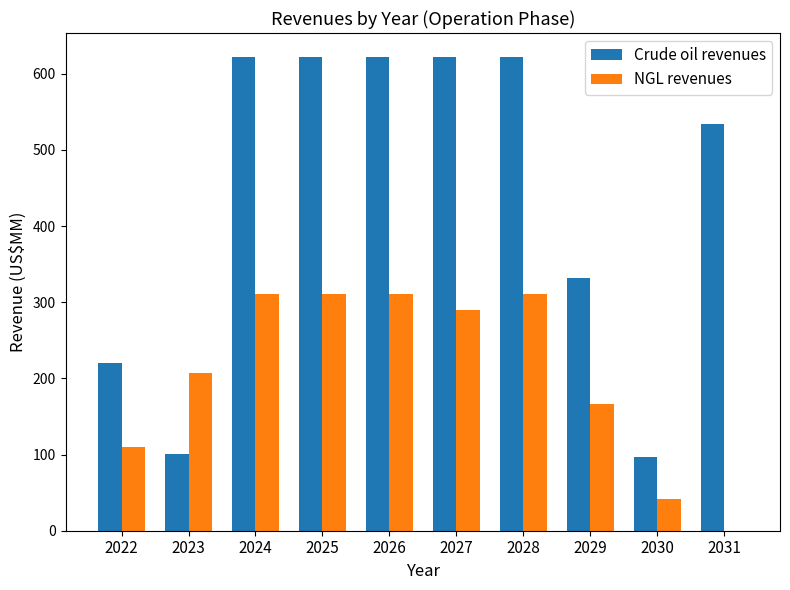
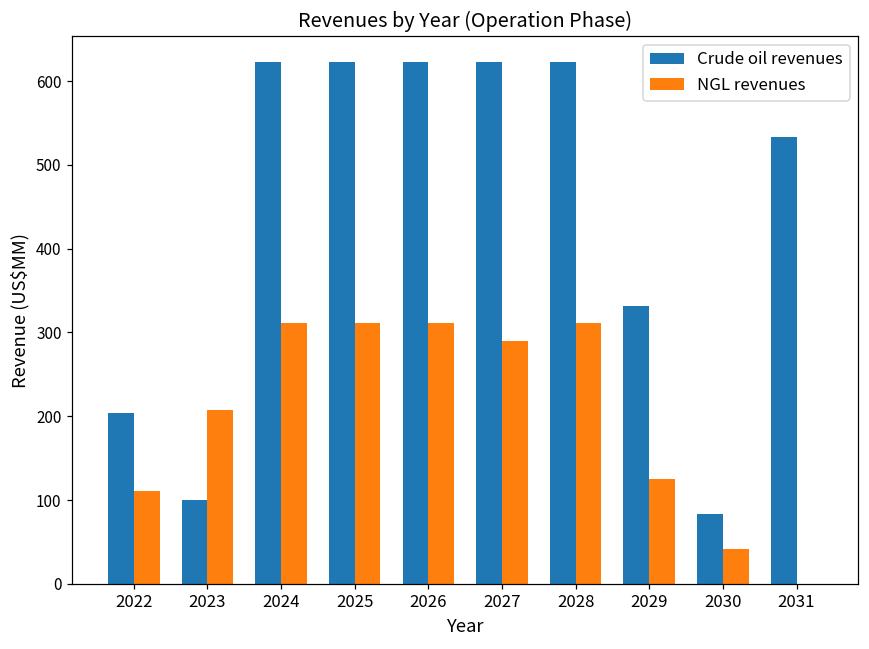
Crude oil revenues, 2022: 220 -> 200
NGL revenues, 2029: 170 -> 130
Crude oil revenues, 2030: 100 -> 80
